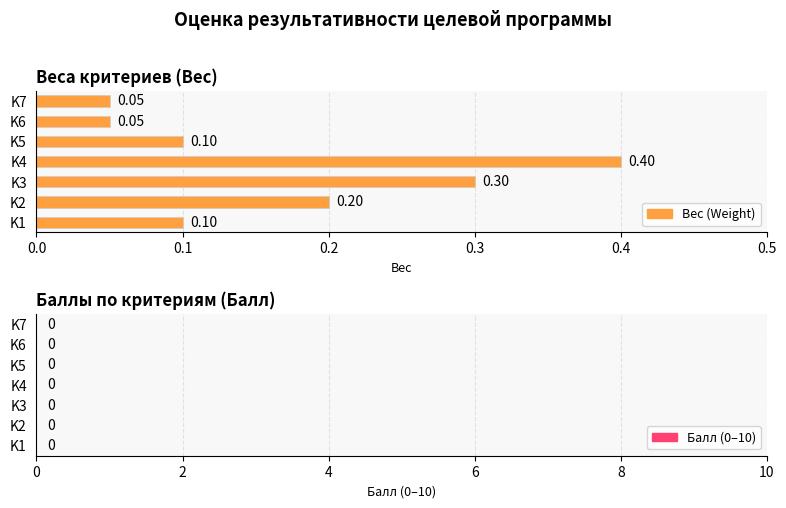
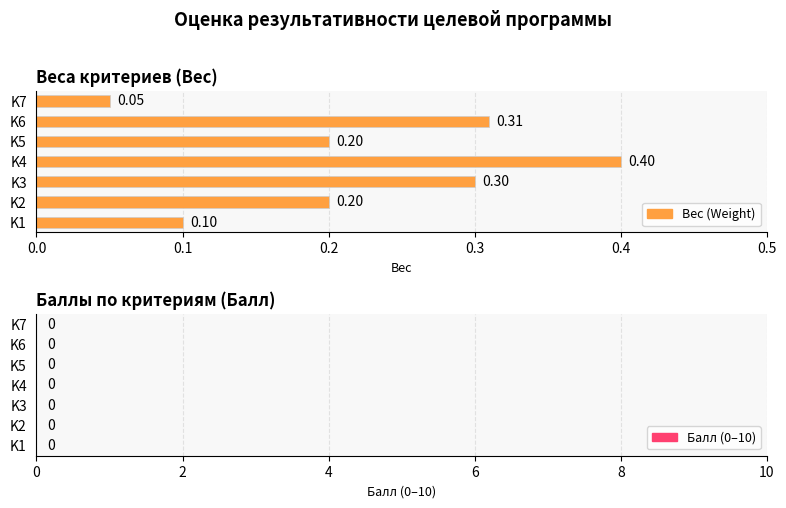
Веса критериев (Вес), K6: 0.05 -> 0.31
Веса критериев (Вес), K5: 0.10 -> 0.20
